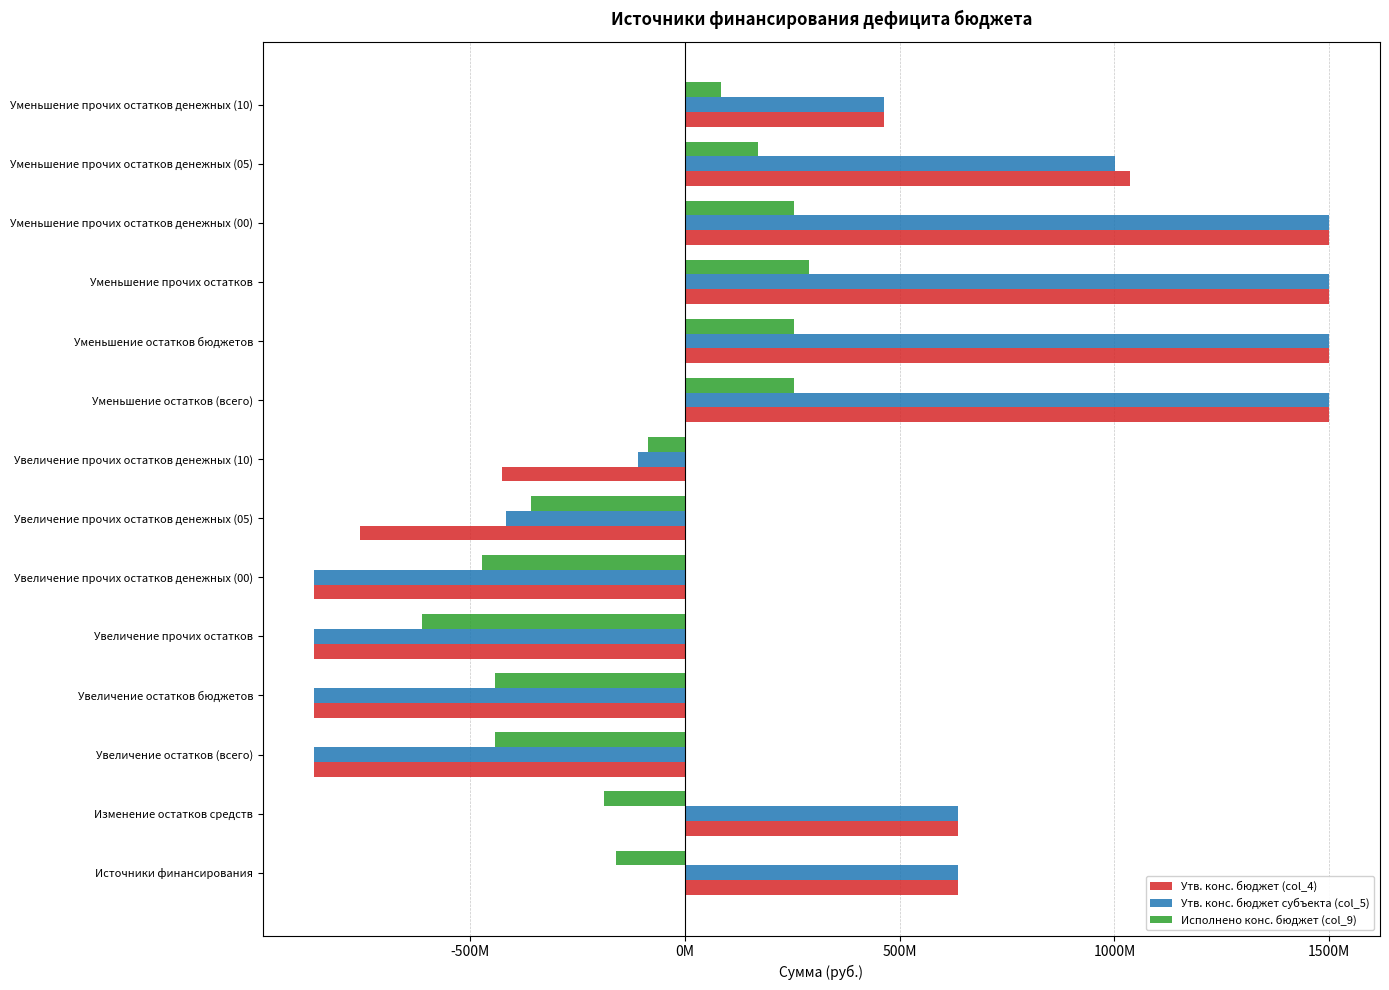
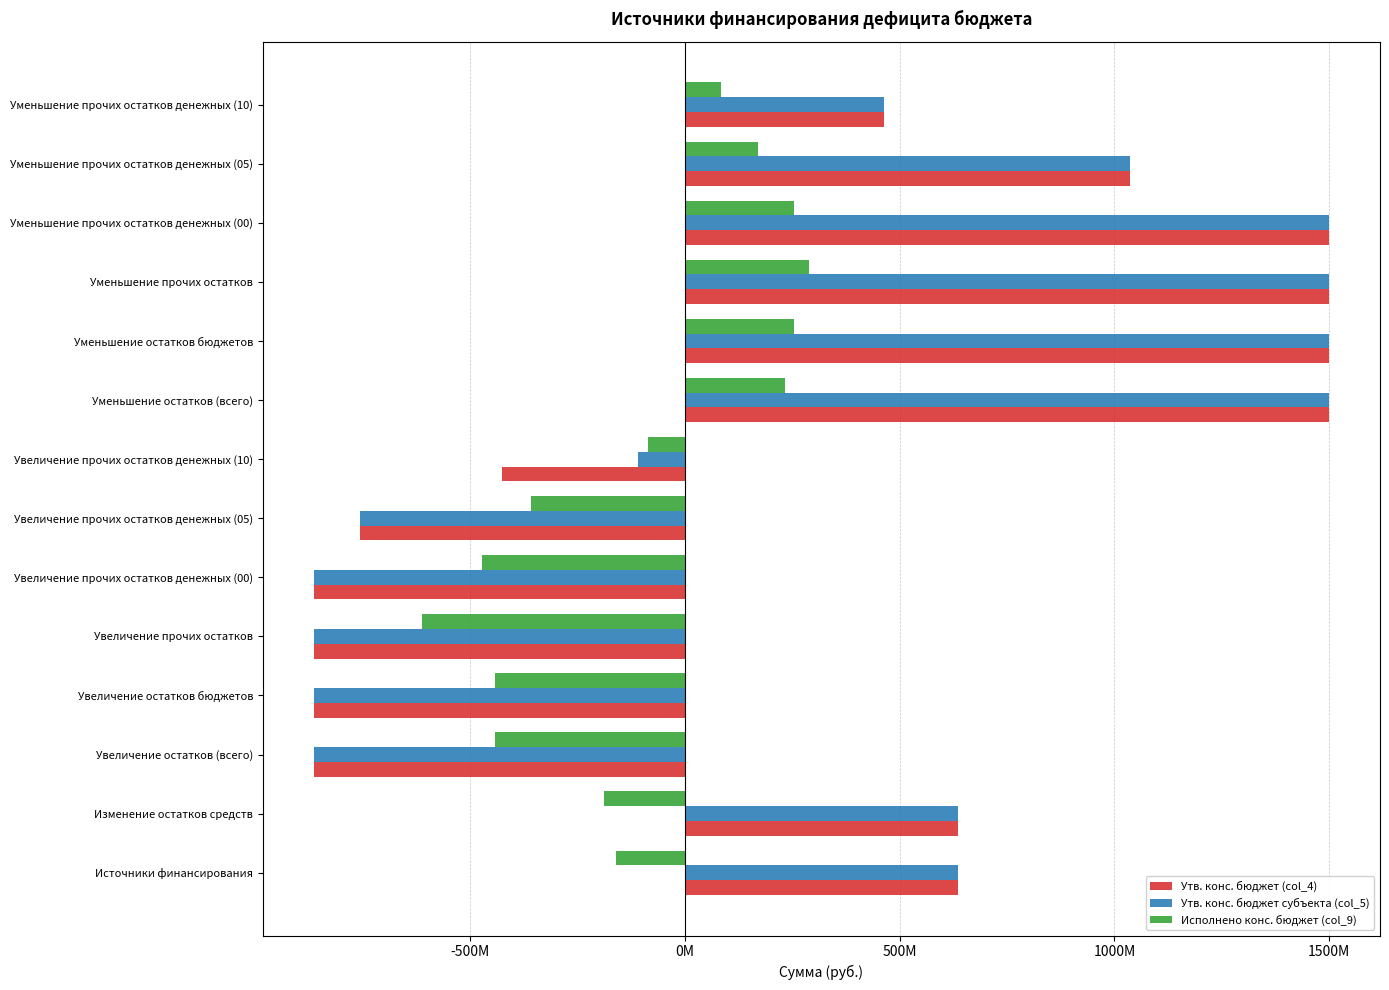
Утв. конс. бюджет субъекта (col_5), Уменьшение прочих остатков денежных (05): 1000000000 -> 1040000000
Исполнено конс. бюджет (col_9), Уменьшение остатков (всего): 250000000 -> 230000000
Утв. конс. бюджет субъекта (col_5), Увеличение прочих остатков денежных (05): -420000000 -> -760000000
